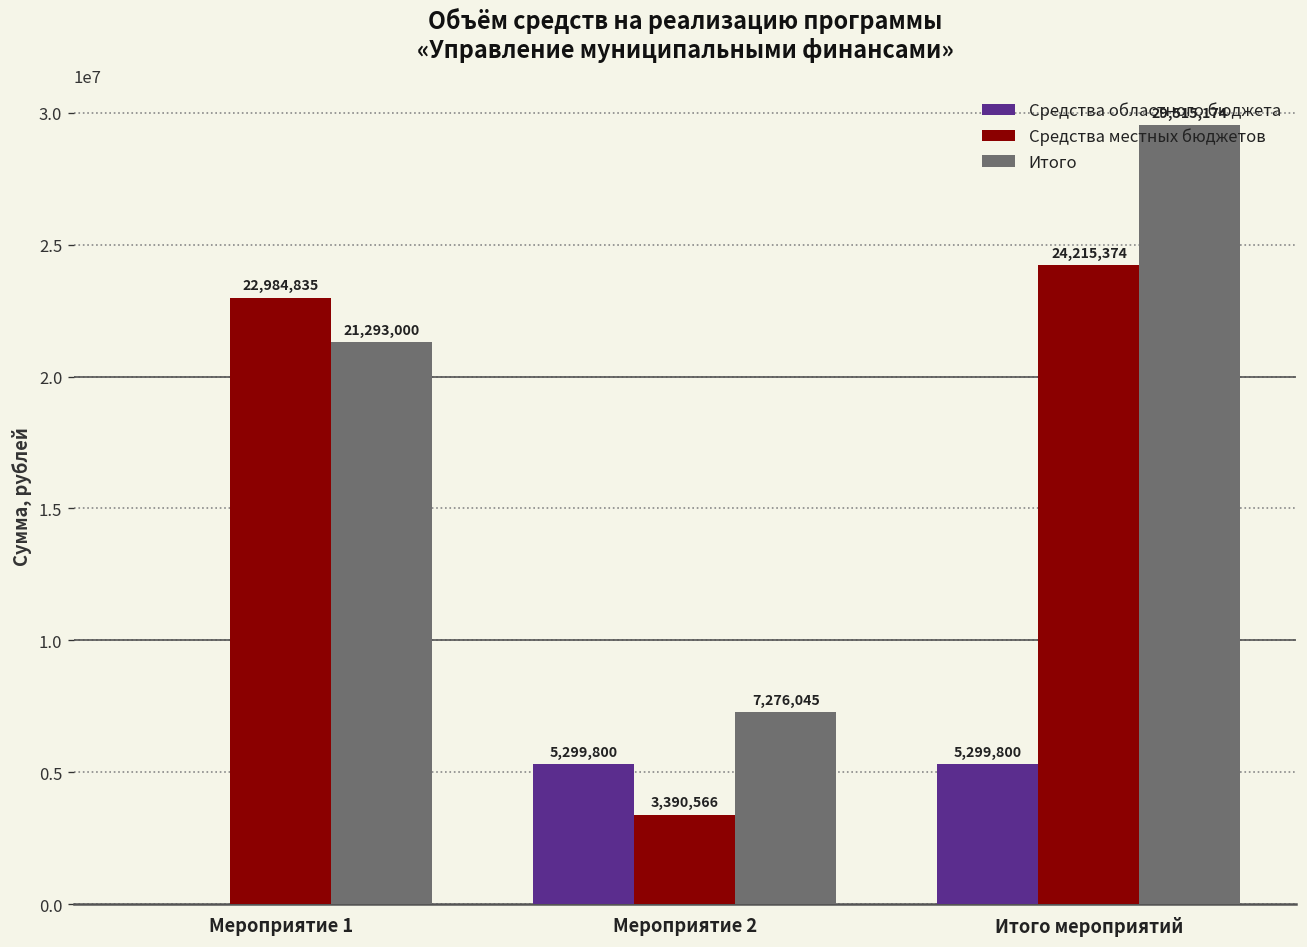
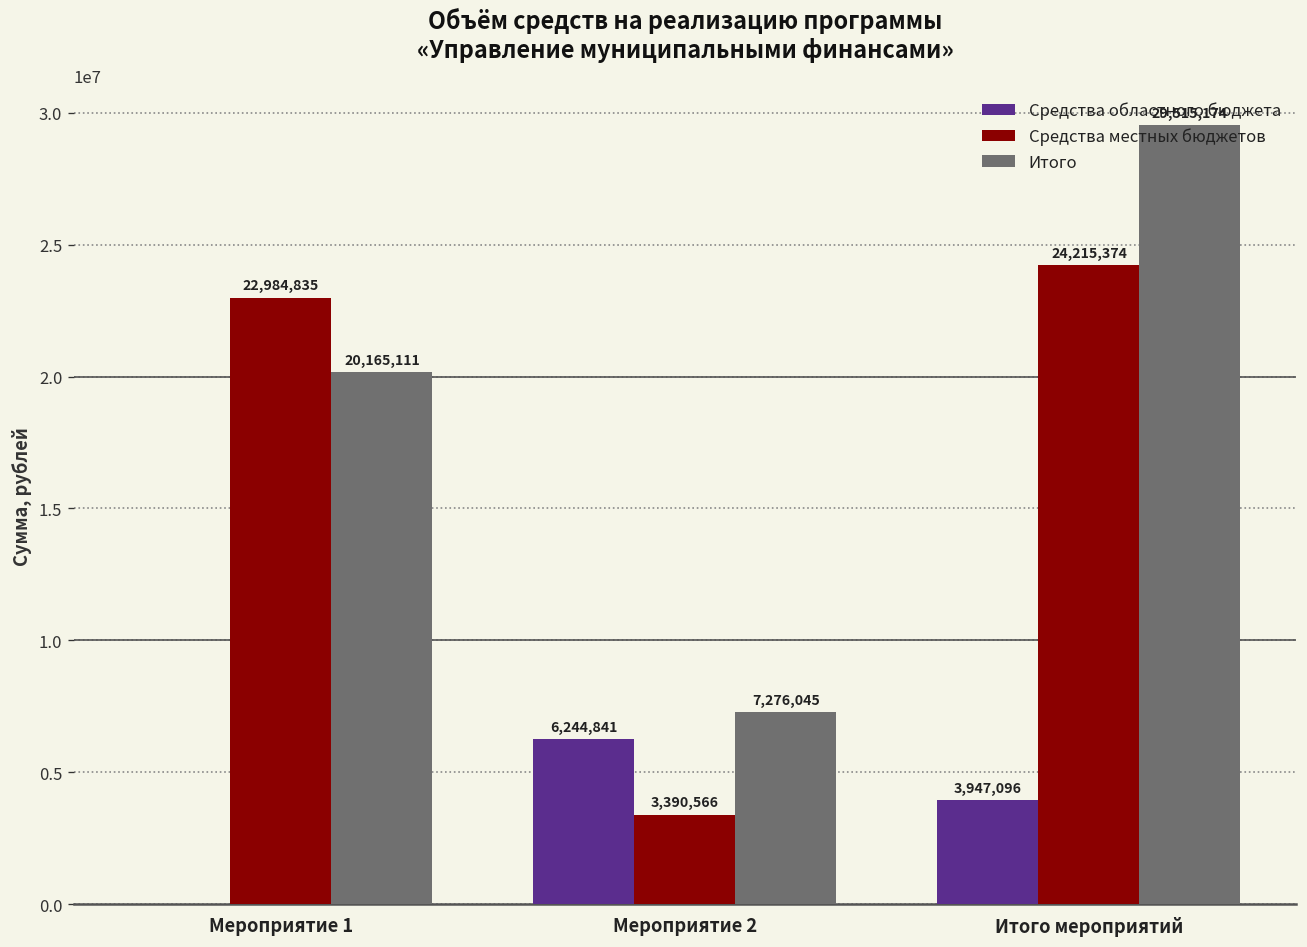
Итого, Мероприятие 1: 21,293,000 -> 20,165,111
Средства областного бюджета, Мероприятие 2: 5,299,800 -> 6,244,841
Средства областного бюджета, Итого мероприятий: 5,299,800 -> 3,947,096
